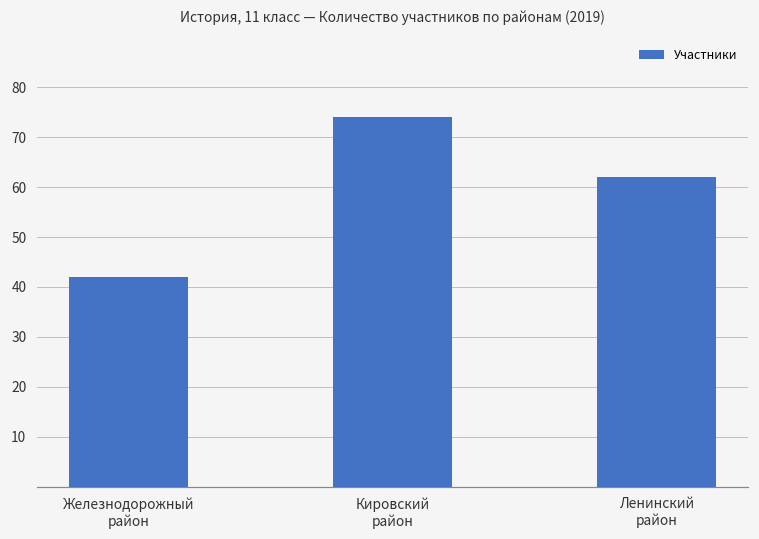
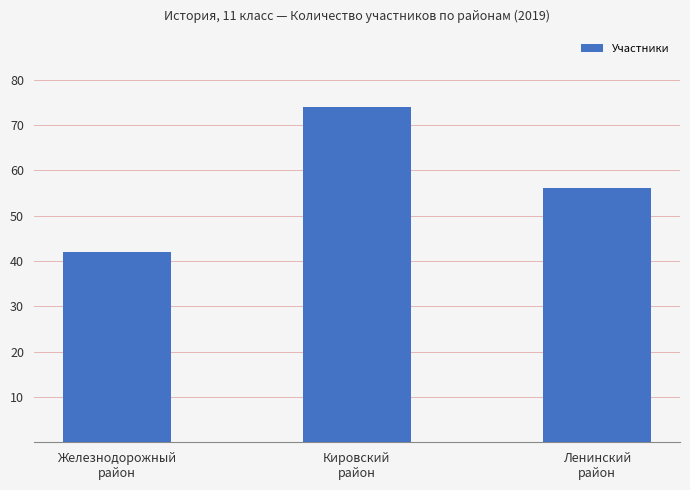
Ленинский район: 62 -> 56
